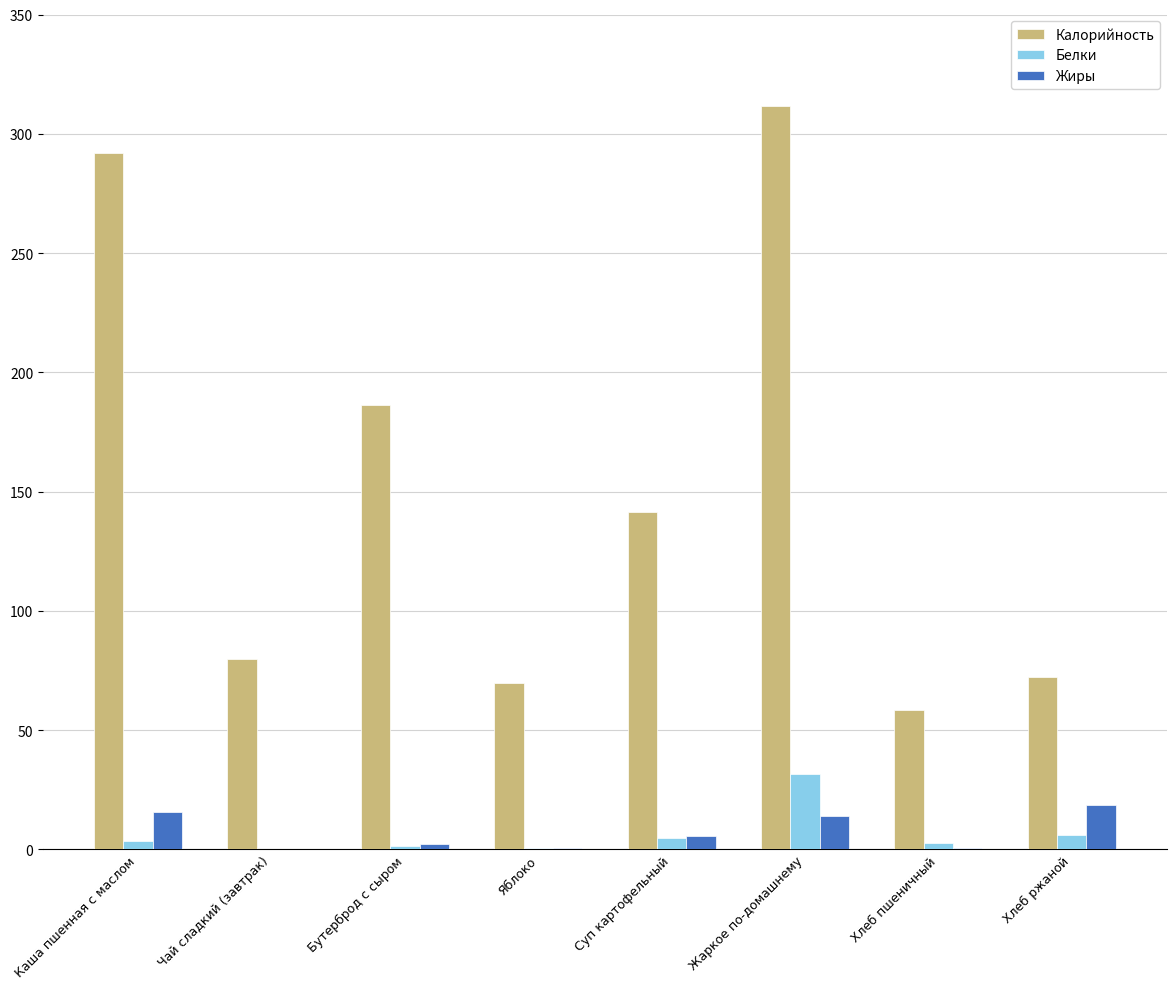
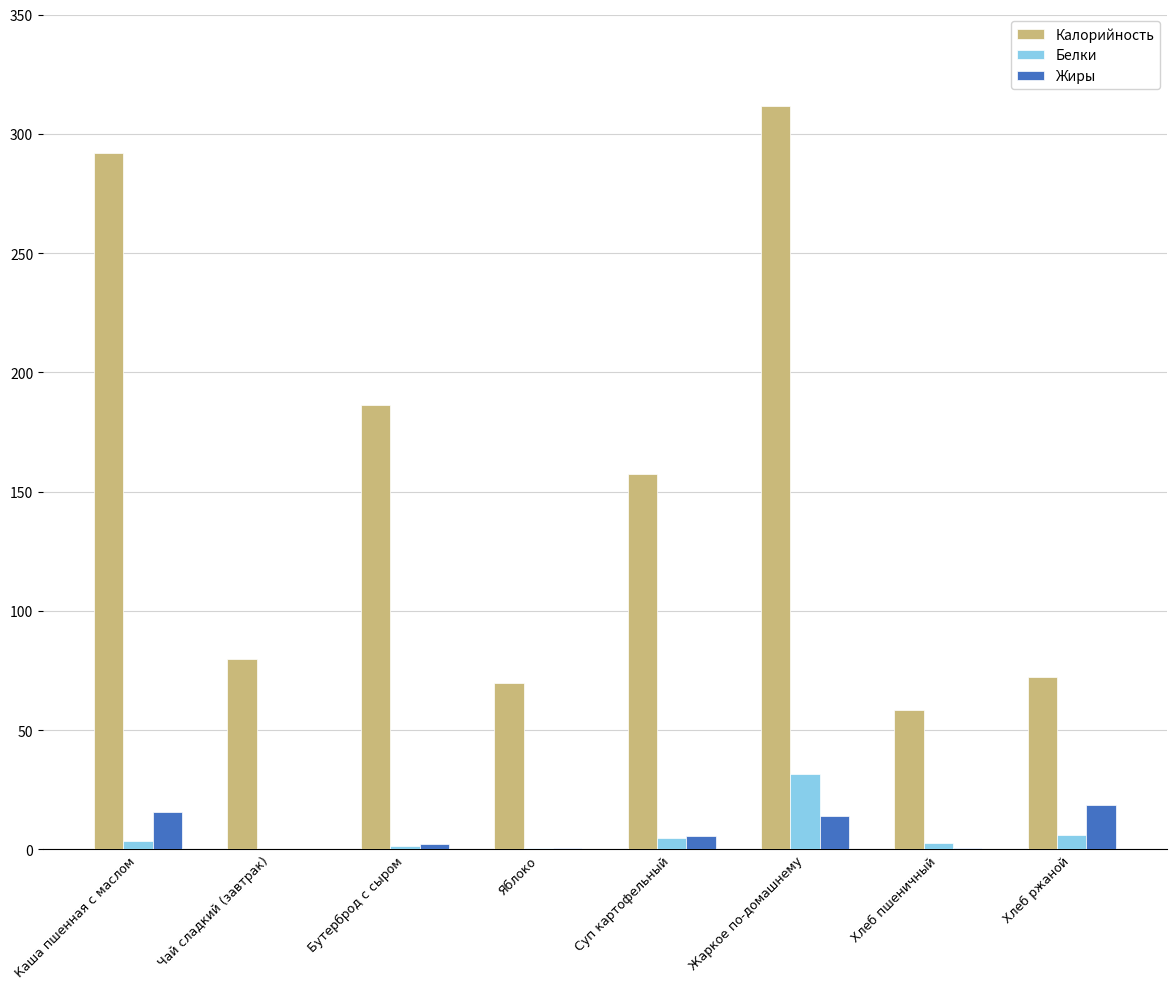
Калорийность, Суп картофельный: 142 -> 158
